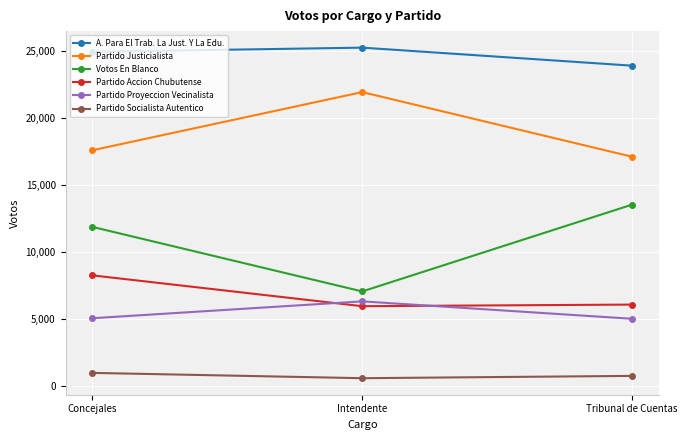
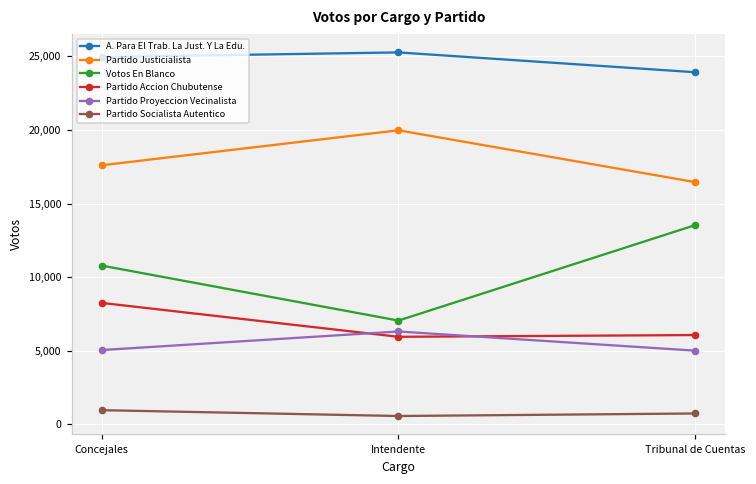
Votos En Blanco, Concejales: 11,900 -> 10,800
Partido Justicialista, Intendente: 21,900 -> 20,000
Partido Justicialista, Tribunal de Cuentas: 17,100 -> 16,500
